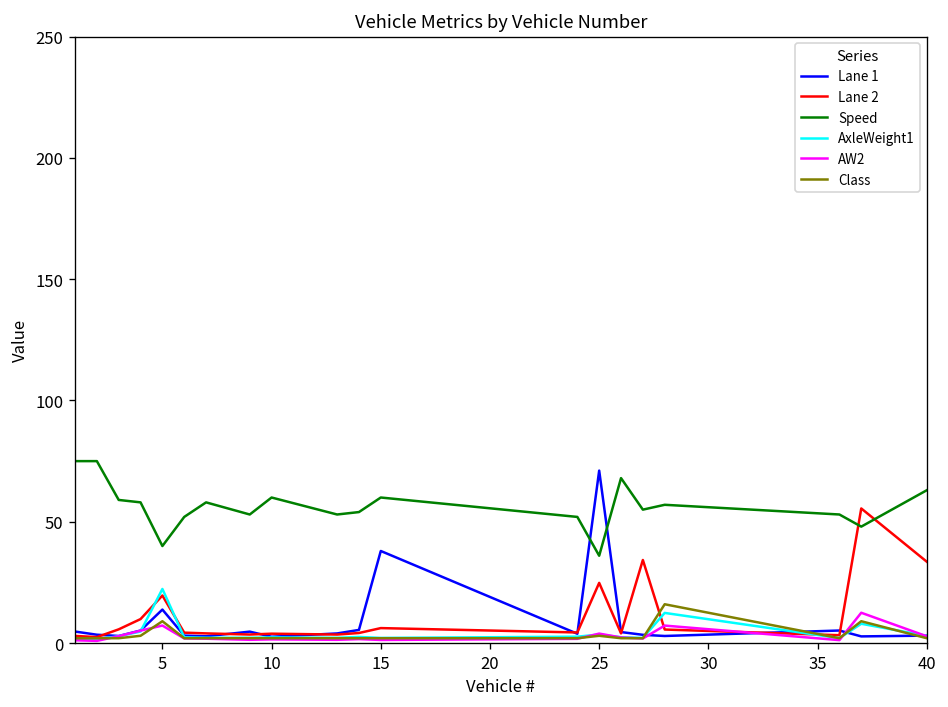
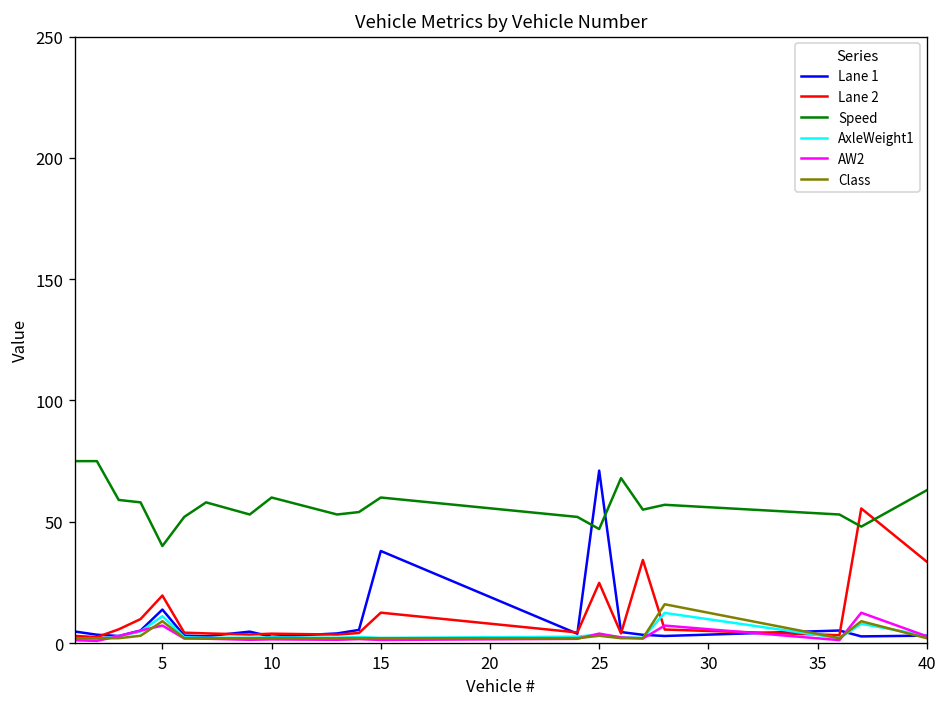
AxleWeight1, 5: 22 -> 11
Lane 2, 15: 6 -> 13
Speed, 25: 36 -> 47
